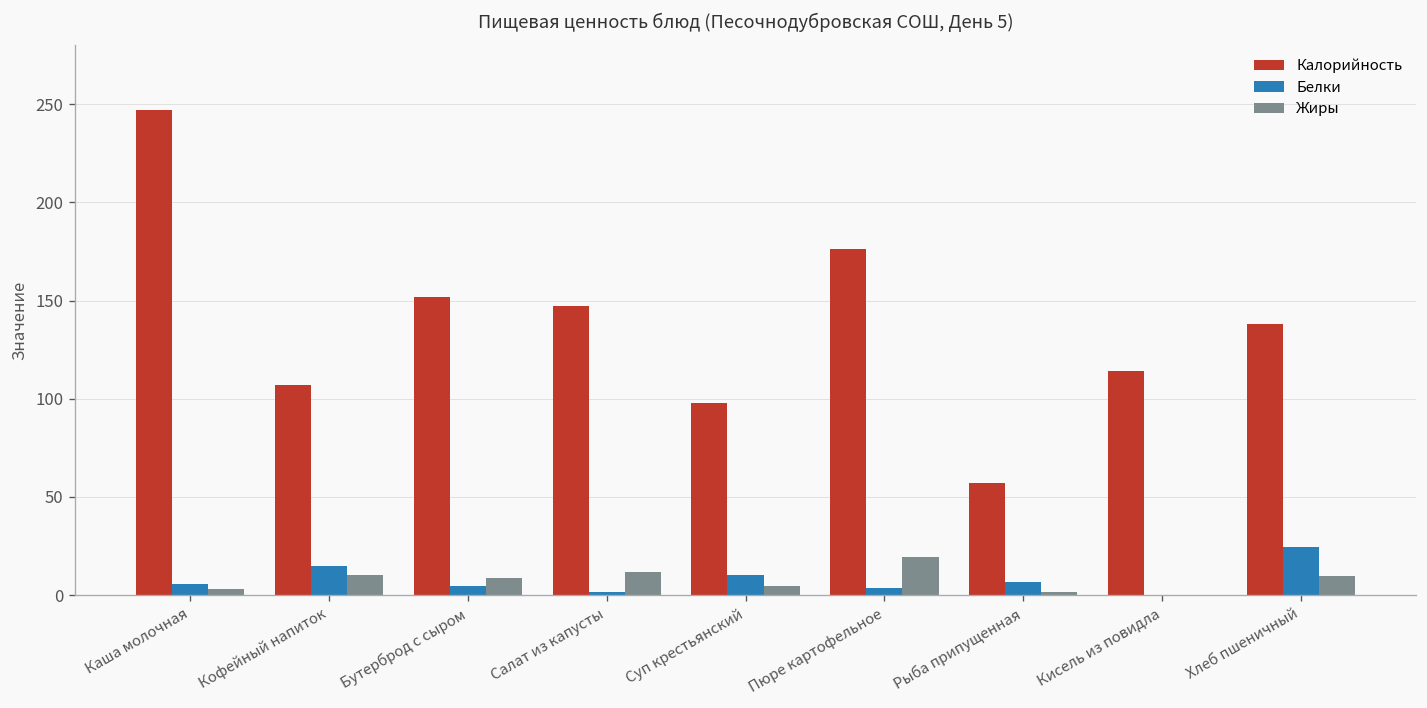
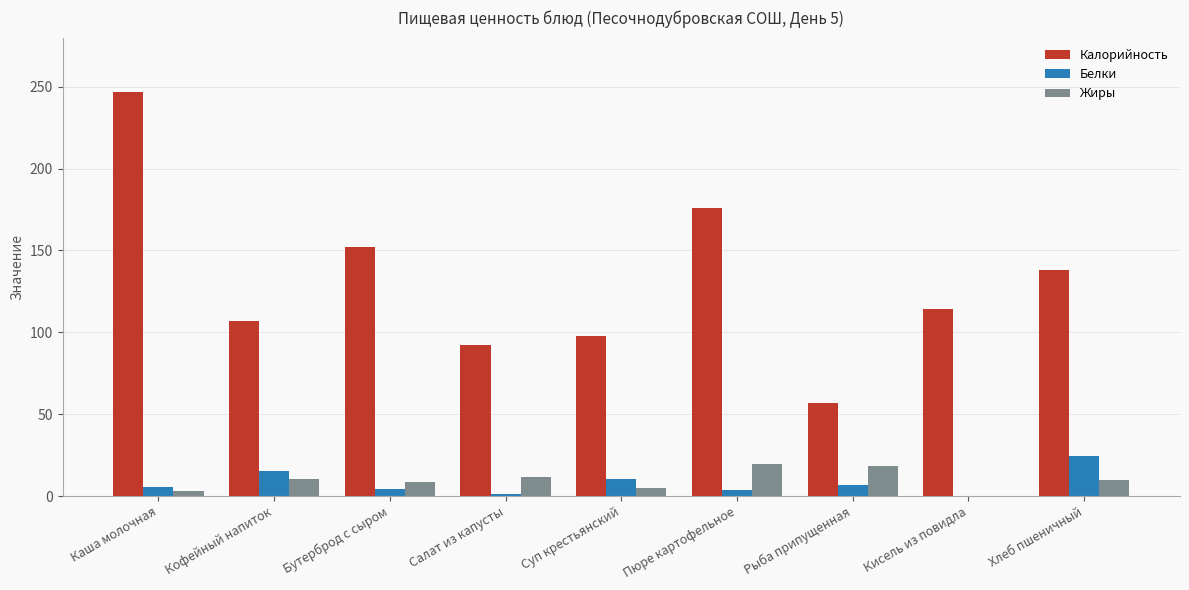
Калорийность, Салат из капусты: 147 -> 92
Жиры, Рыба припущенная: 2 -> 19
